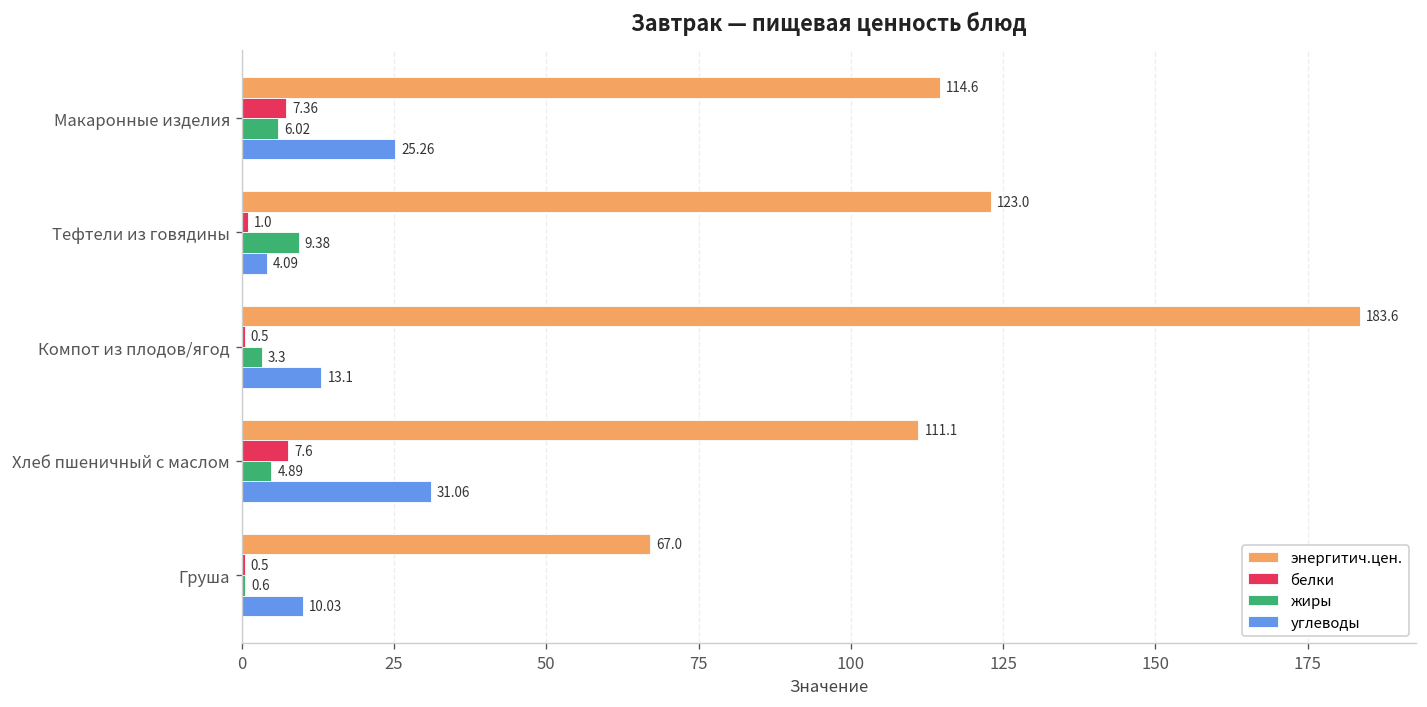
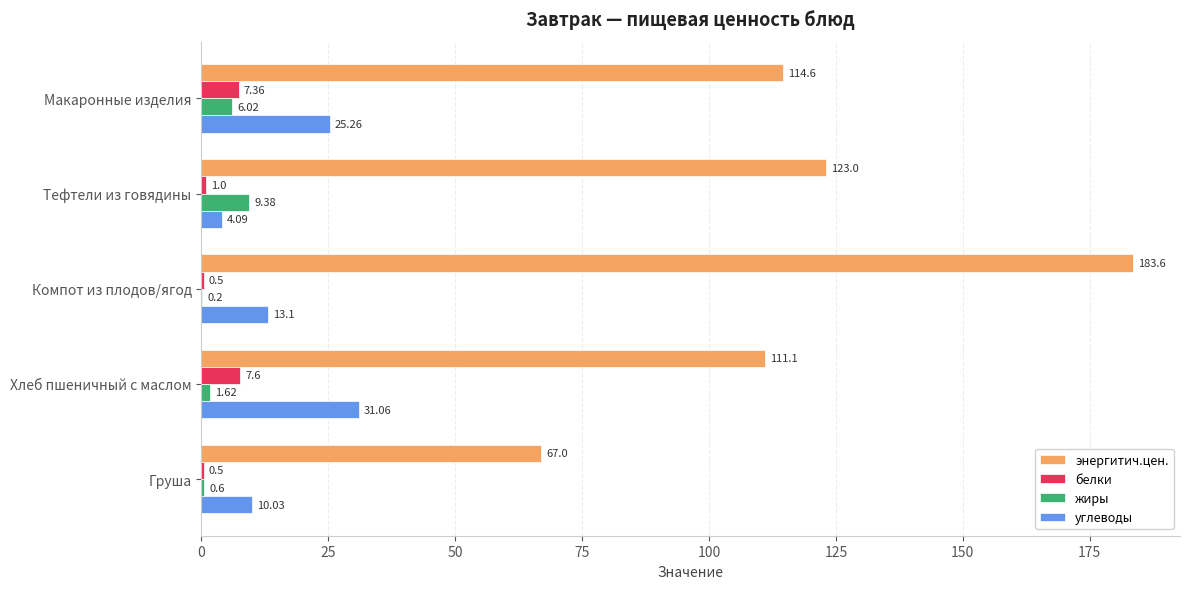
жиры, Компот из плодов/ягод: 3.3 -> 0.2
жиры, Хлеб пшеничный с маслом: 4.89 -> 1.62
